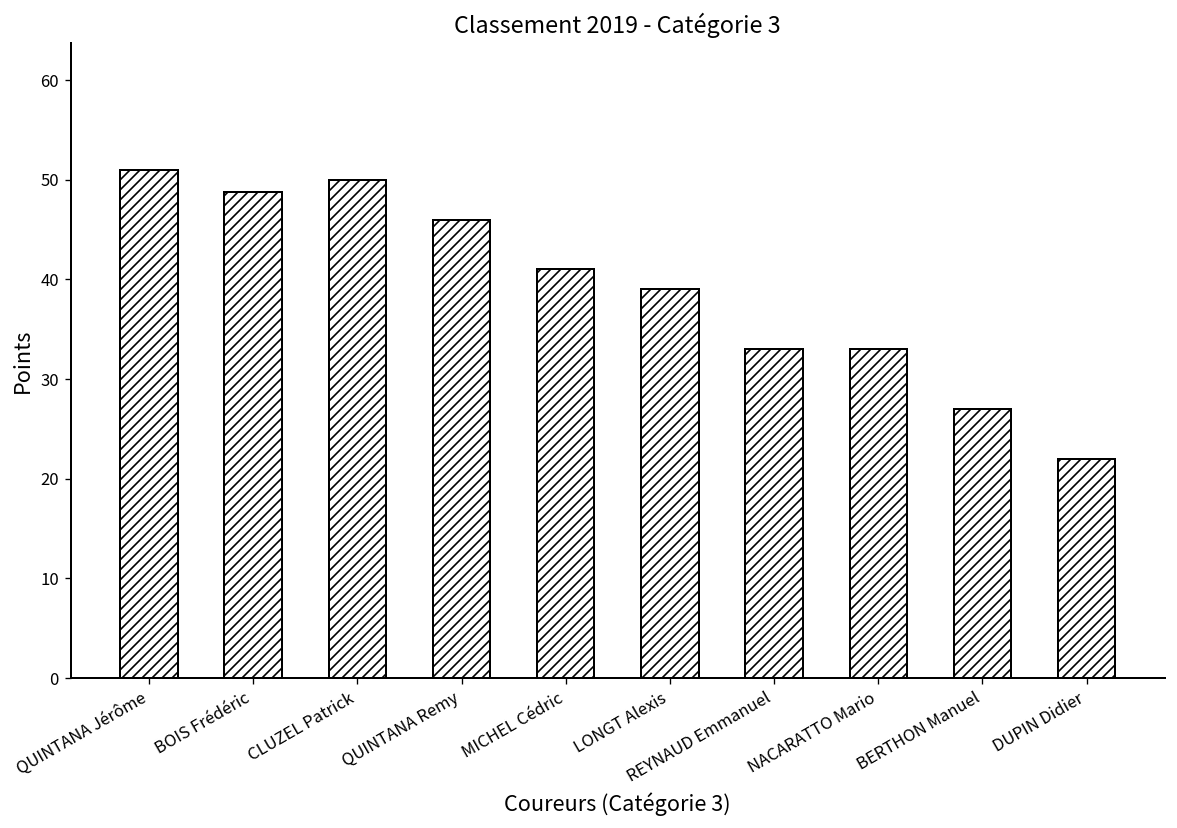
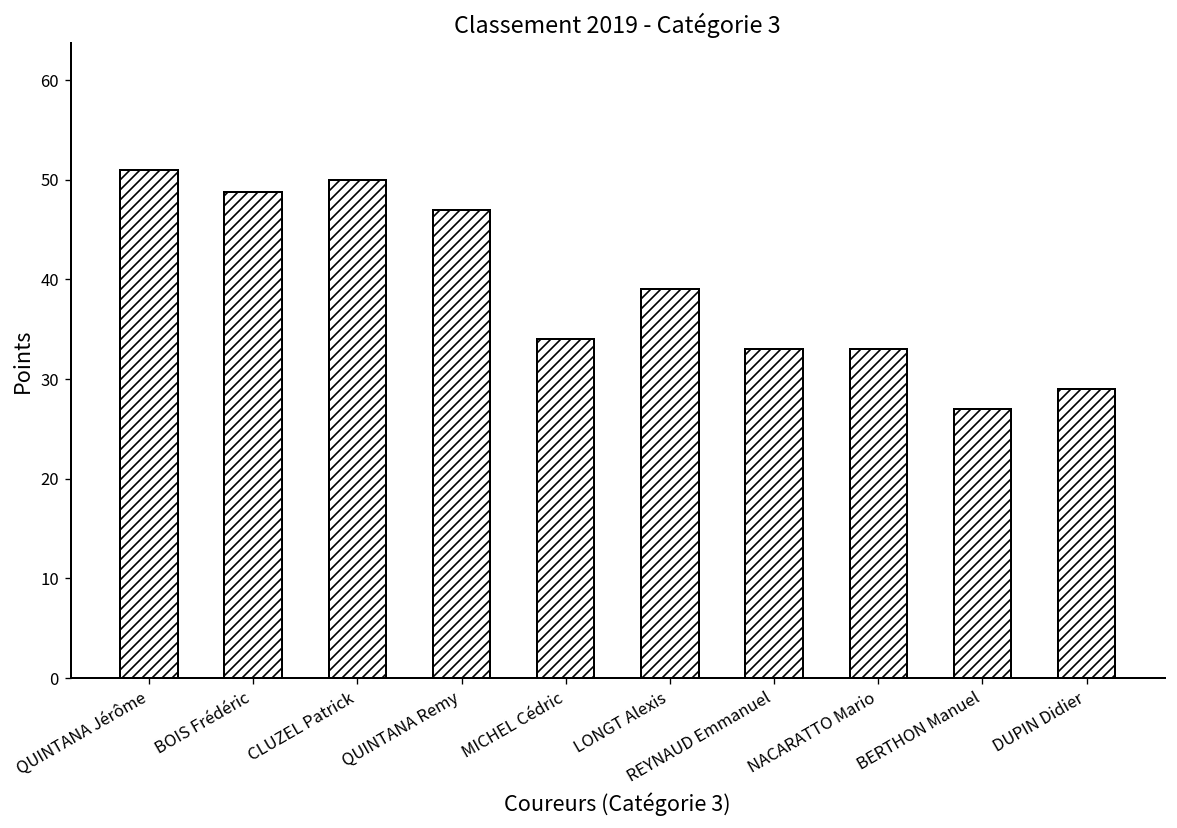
QUINTANA Remy: 46 -> 47
MICHEL Cédric: 41 -> 34
DUPIN Didier: 22 -> 29
